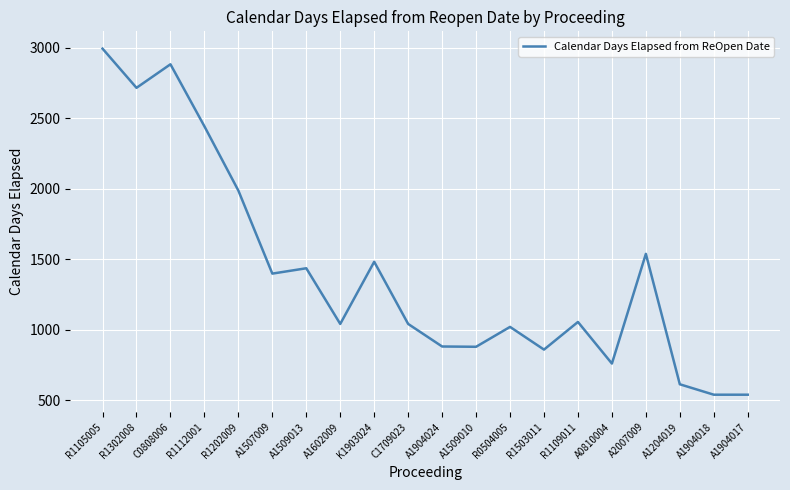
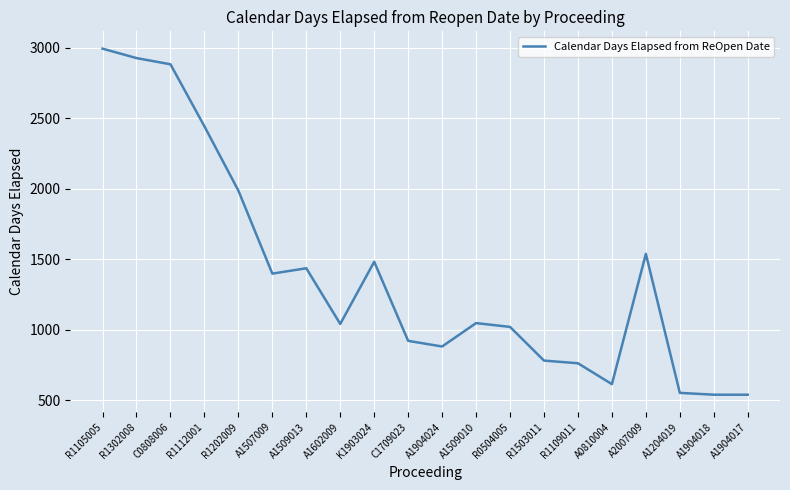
R1302008: 2720 -> 2930
C1709023: 1040 -> 920
A1509010: 880 -> 1050
R1503011: 860 -> 780
R1109011: 1060 -> 760
A0810004: 760 -> 610
A1204019: 610 -> 550
